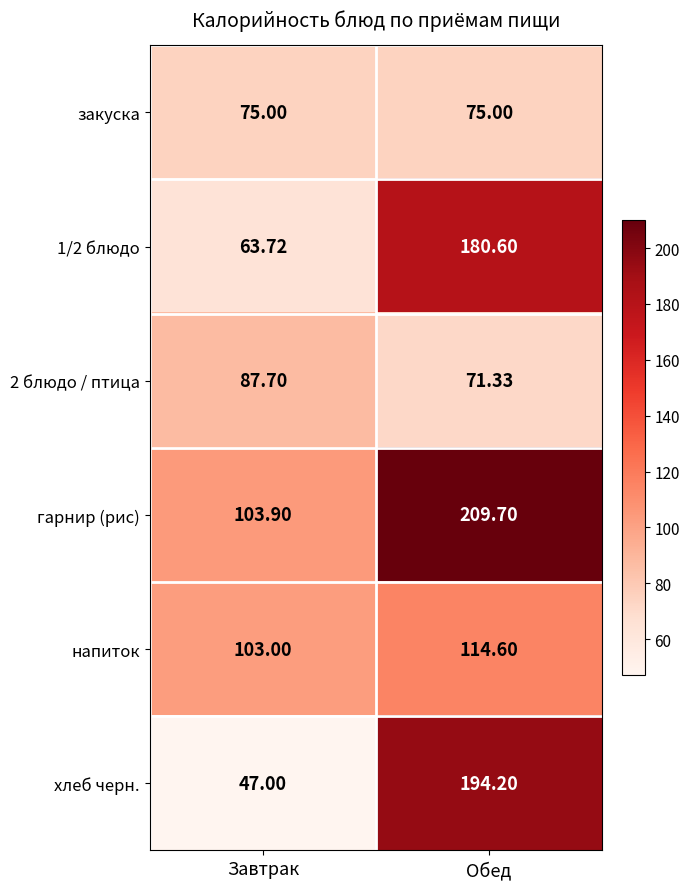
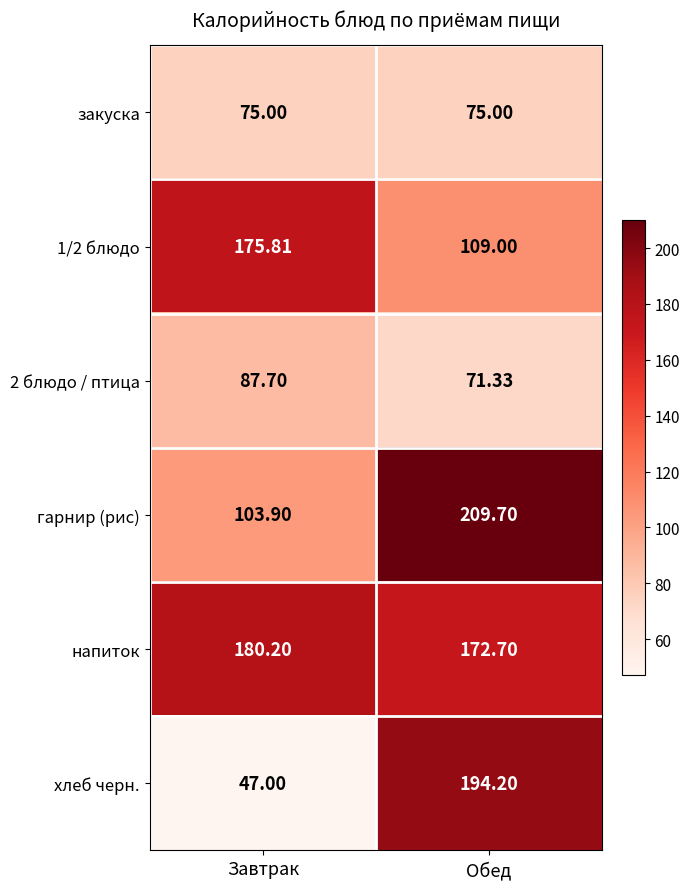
1/2 блюдо, Завтрак: 63.72 -> 175.81
1/2 блюдо, Обед: 180.60 -> 109.00
напиток, Завтрак: 103.00 -> 180.20
напиток, Обед: 114.60 -> 172.70
